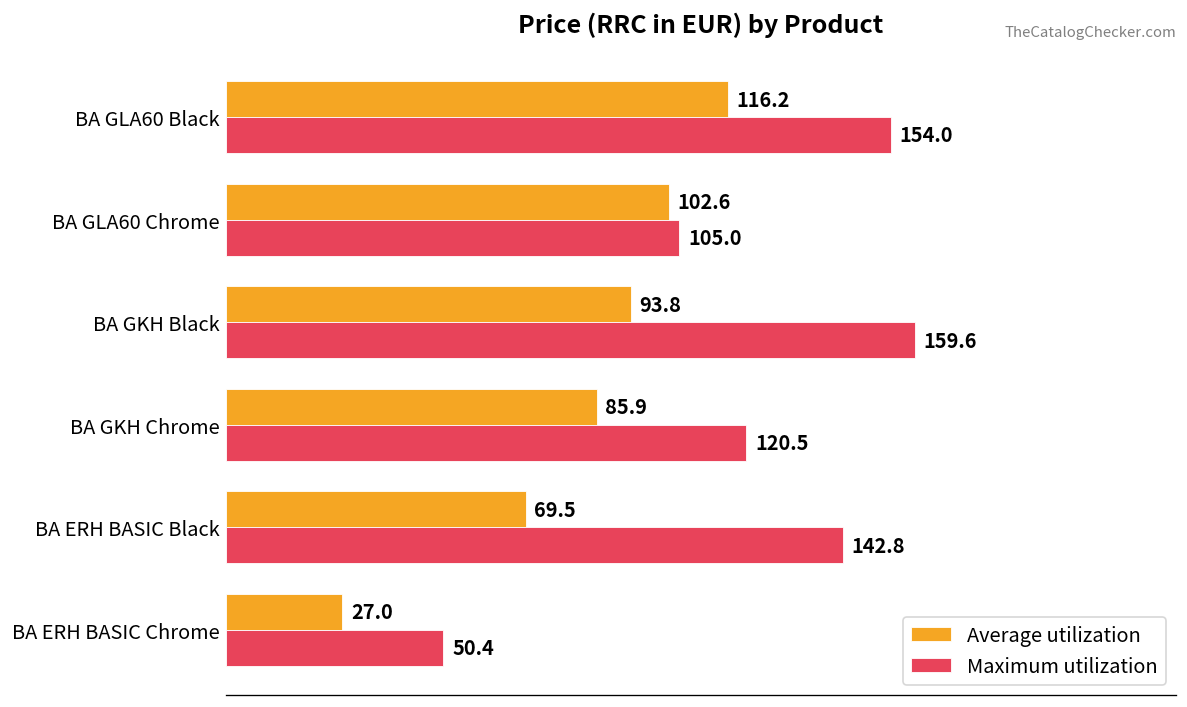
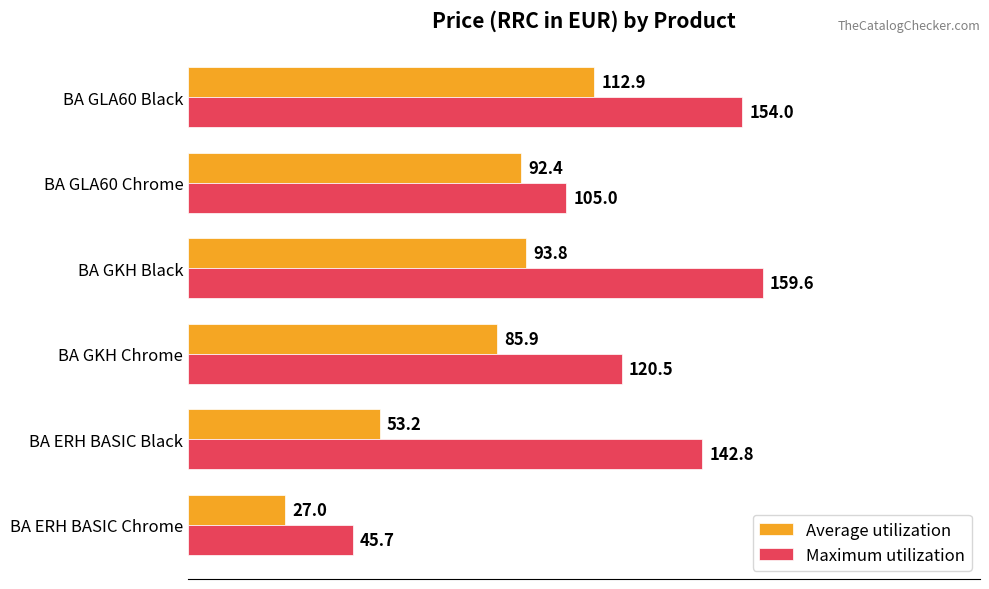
Average utilization, BA GLA60 Black: 116.2 -> 112.9
Average utilization, BA GLA60 Chrome: 102.6 -> 92.4
Average utilization, BA ERH BASIC Black: 69.5 -> 53.2
Maximum utilization, BA ERH BASIC Chrome: 50.4 -> 45.7
